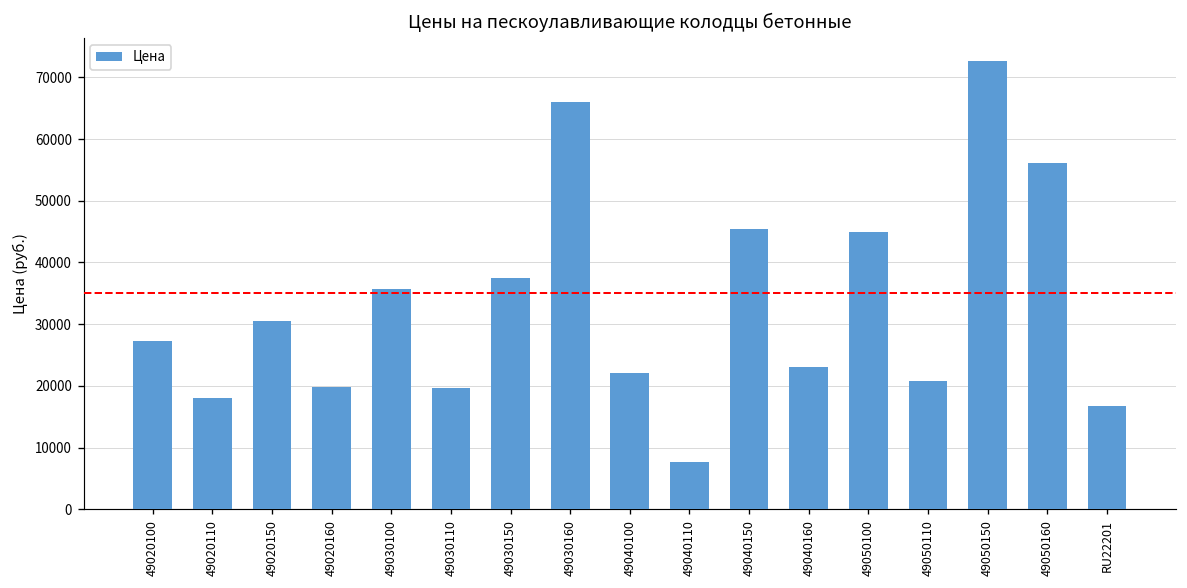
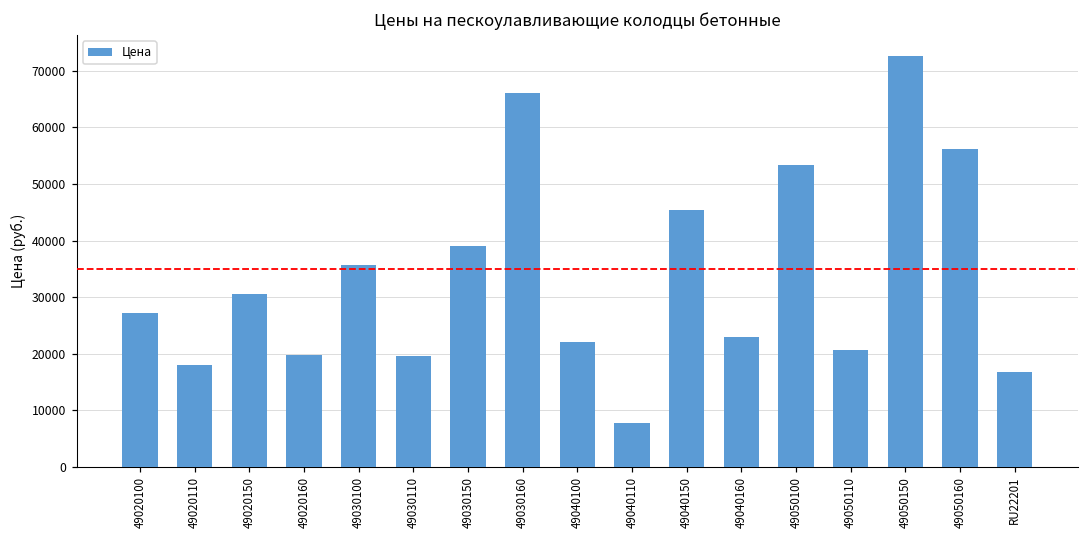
49030150: 37000 -> 39000
49050100: 45000 -> 53000
